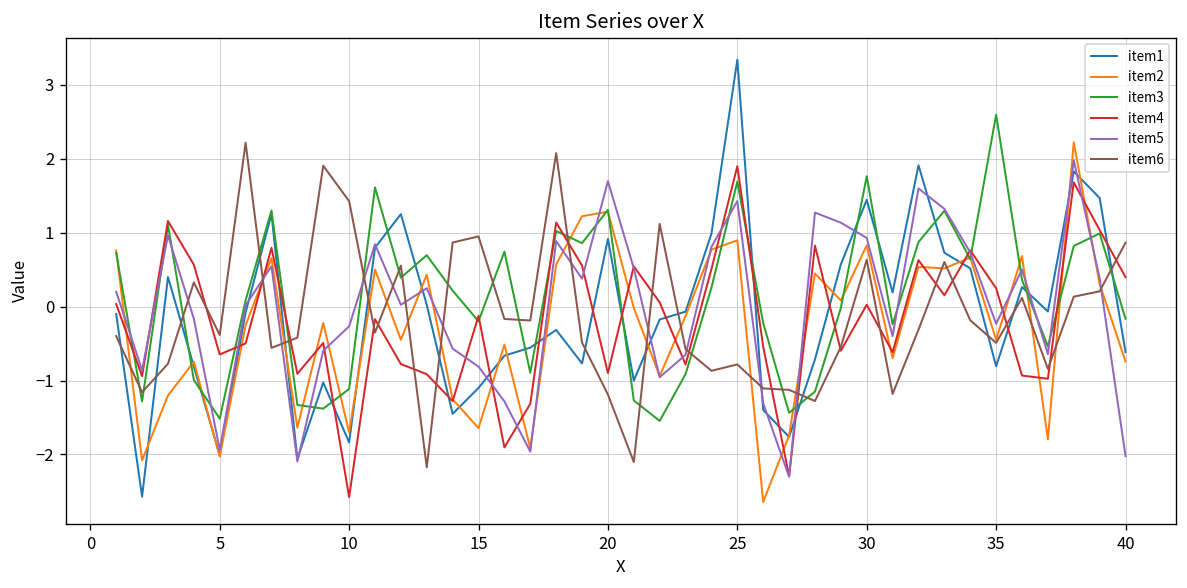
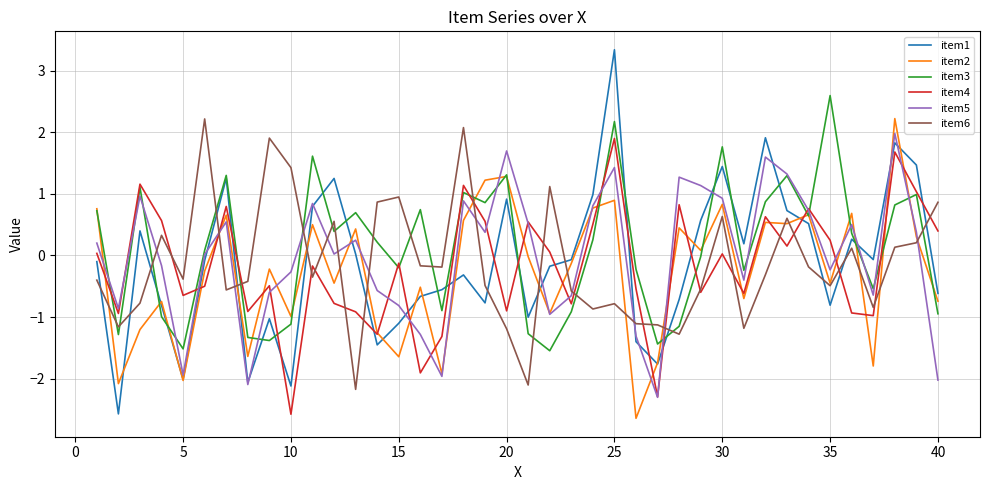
item1, 10: -1.8 -> -2.1
item2, 10: -1.7 -> -1.0
item3, 25: 1.7 -> 2.2
item3, 40: -0.2 -> -0.9
